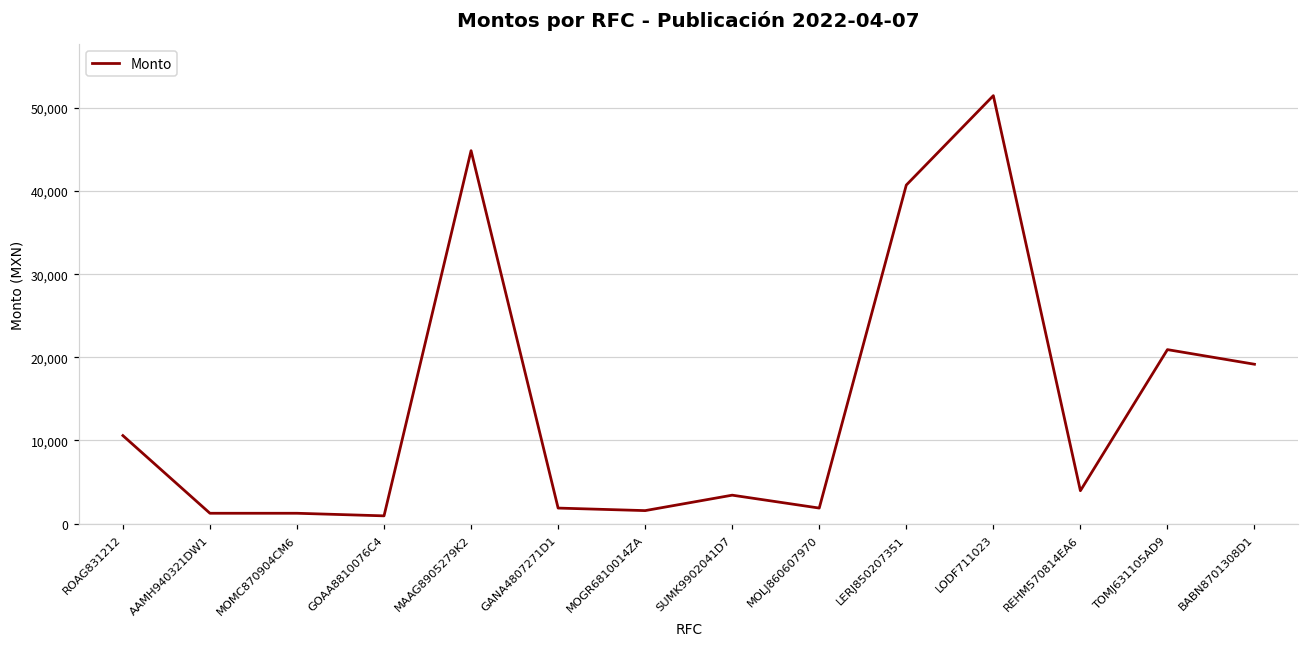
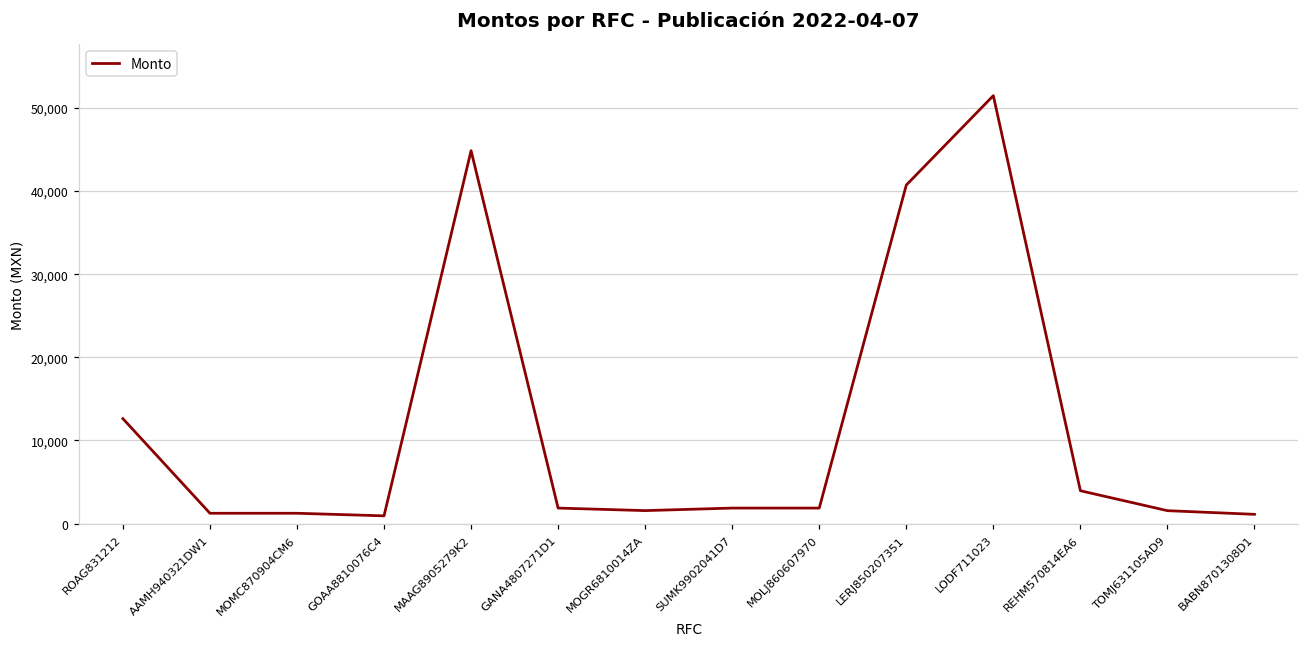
ROAG831212: 11,000 -> 13,000
SUMK9902041D7: 3,000 -> 2,000
TOMJ631105AD9: 21,000 -> 2,000
BABN8701308D1: 19,000 -> 1,000
